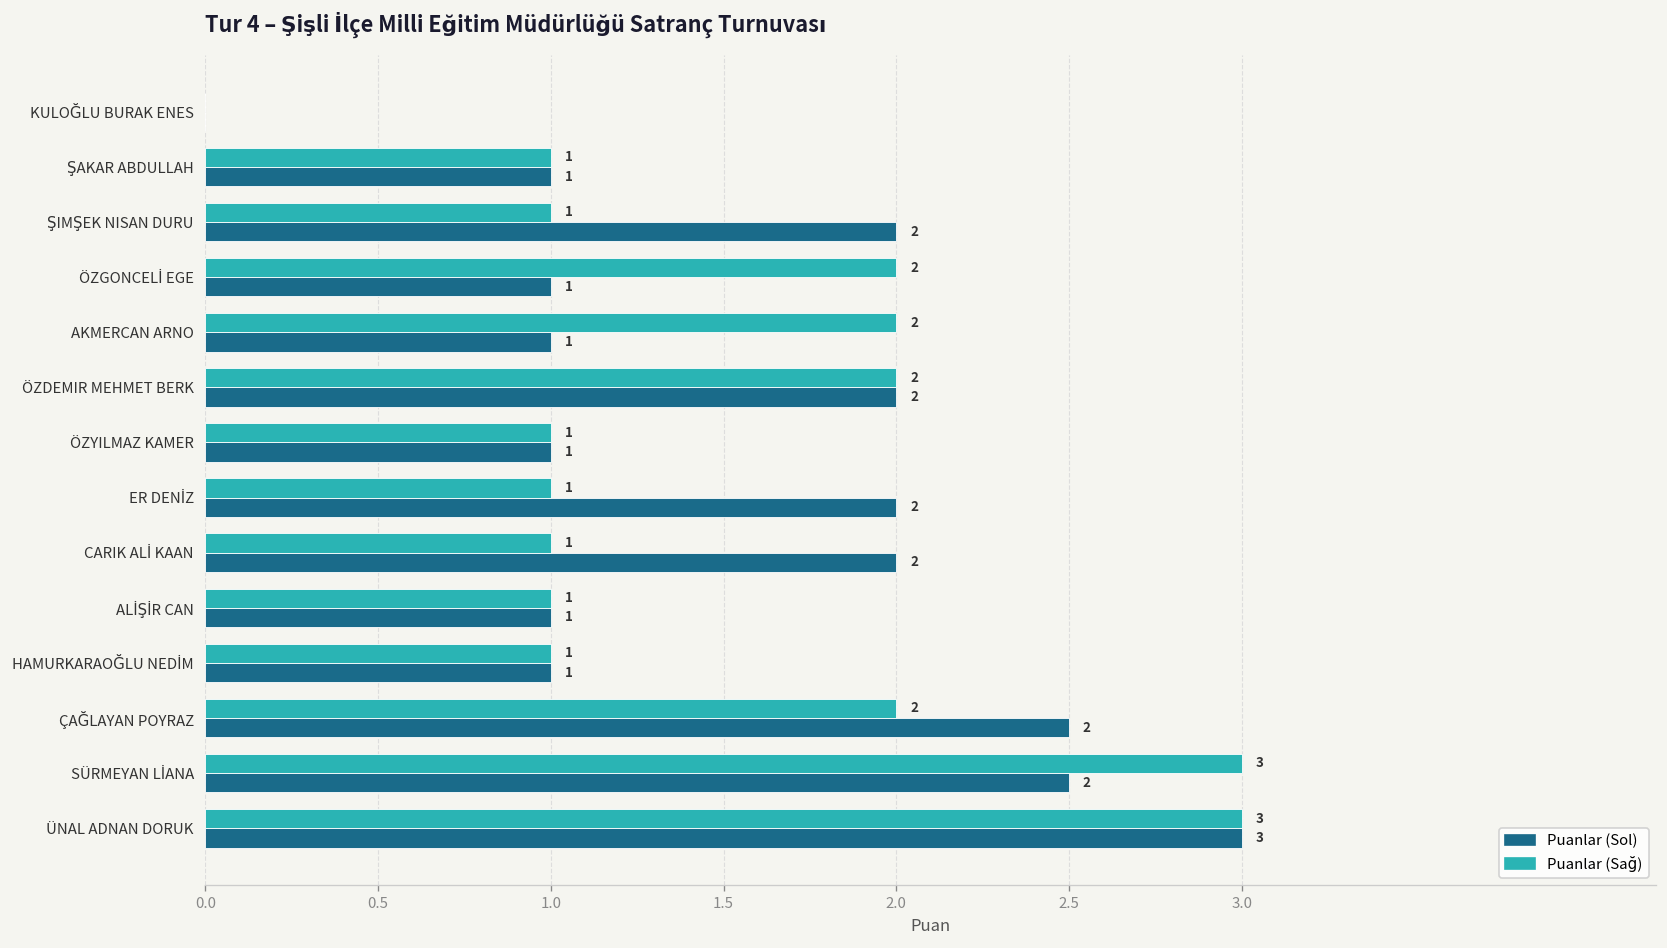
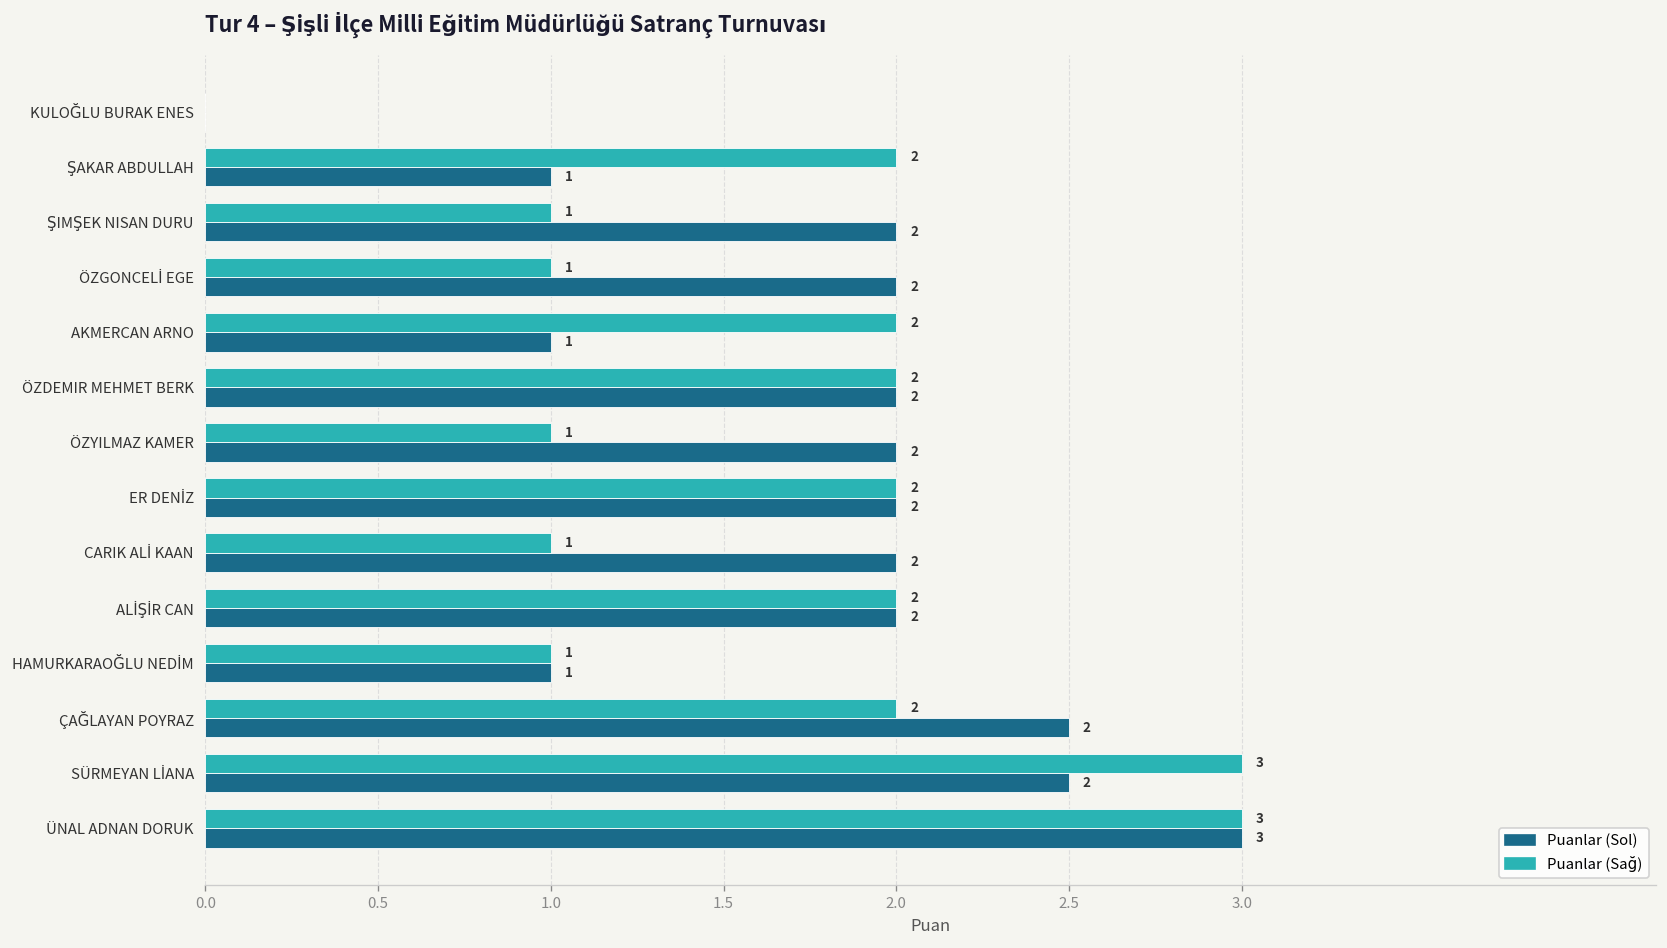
Puanlar (Sağ), ŞAKAR ABDULLAH: 1 -> 2
Puanlar (Sağ), ÖZGONCELİ EGE: 2 -> 1
Puanlar (Sol), ÖZGONCELİ EGE: 1 -> 2
Puanlar (Sol), ÖZYILMAZ KAMER: 1 -> 2
Puanlar (Sağ), ER DENİZ: 1 -> 2
Puanlar (Sağ), ALİŞİR CAN: 1 -> 2
Puanlar (Sol), ALİŞİR CAN: 1 -> 2
